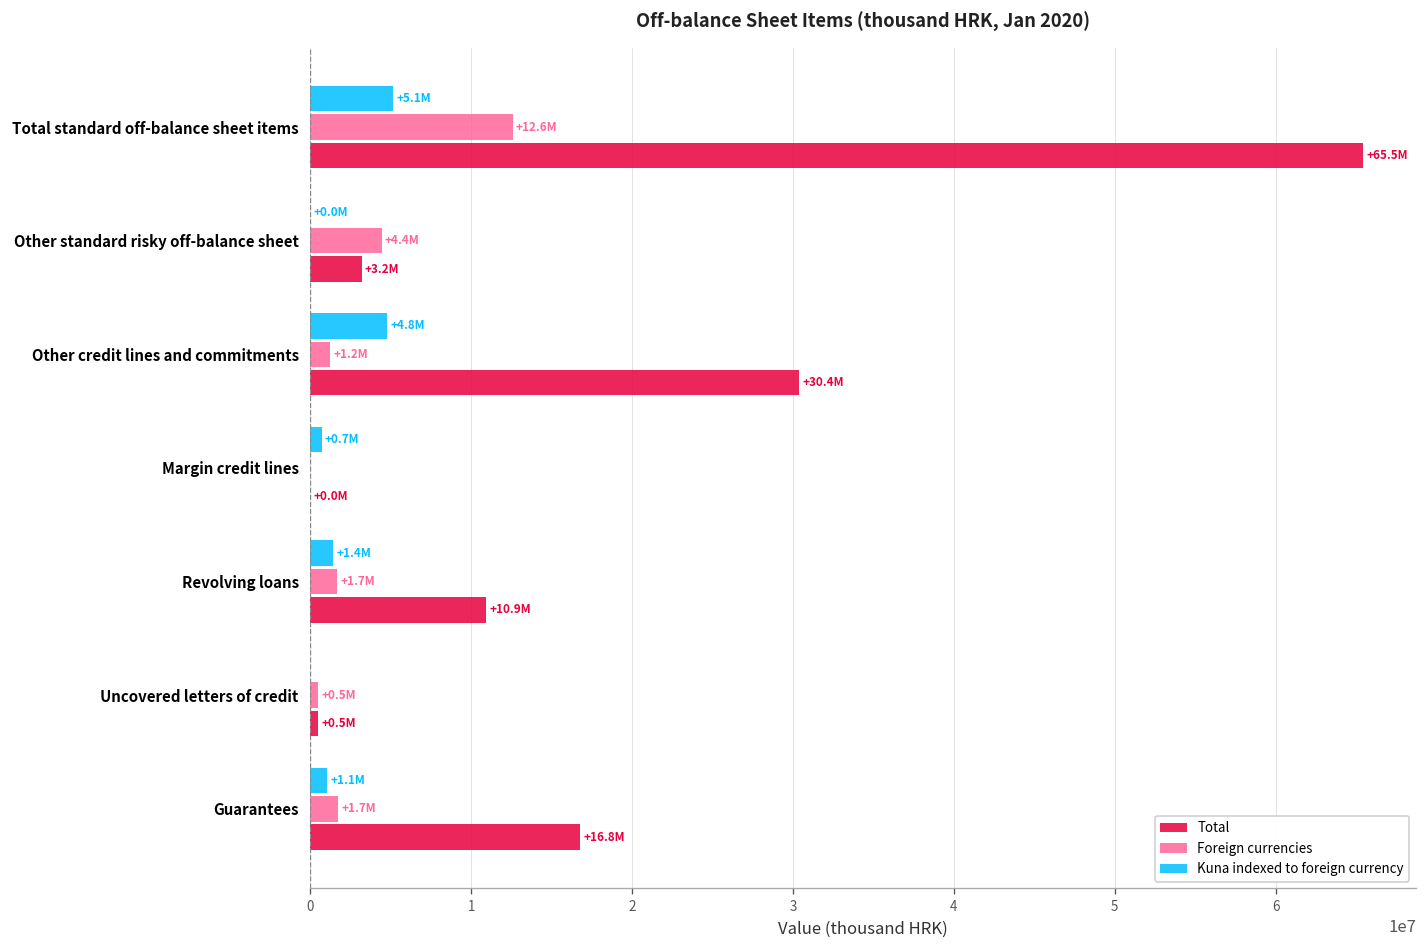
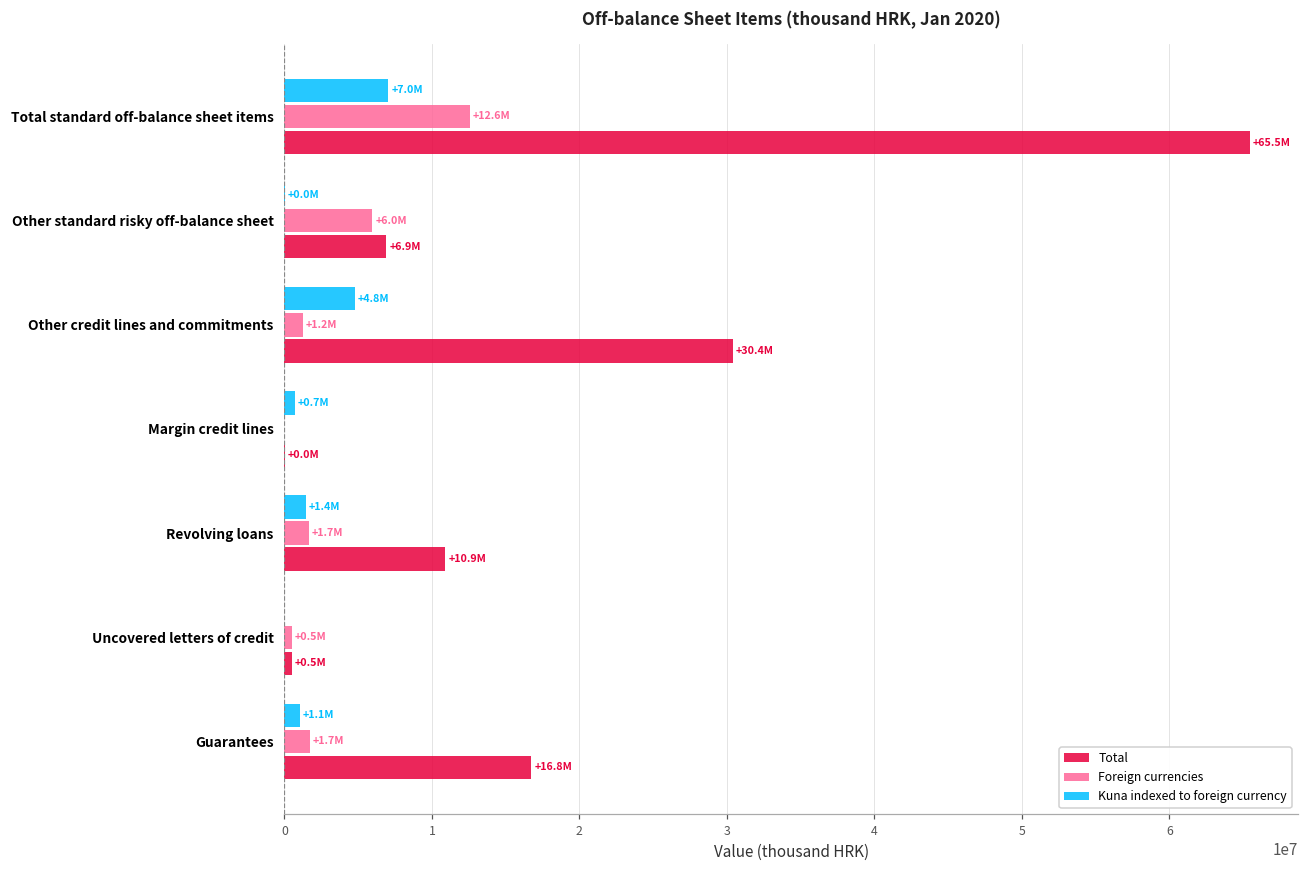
Kuna indexed to foreign currency, Total standard off-balance sheet items: +5.1M -> +7.0M
Foreign currencies, Other standard risky off-balance sheet: +4.4M -> +6.0M
Total, Other standard risky off-balance sheet: +3.2M -> +6.9M
